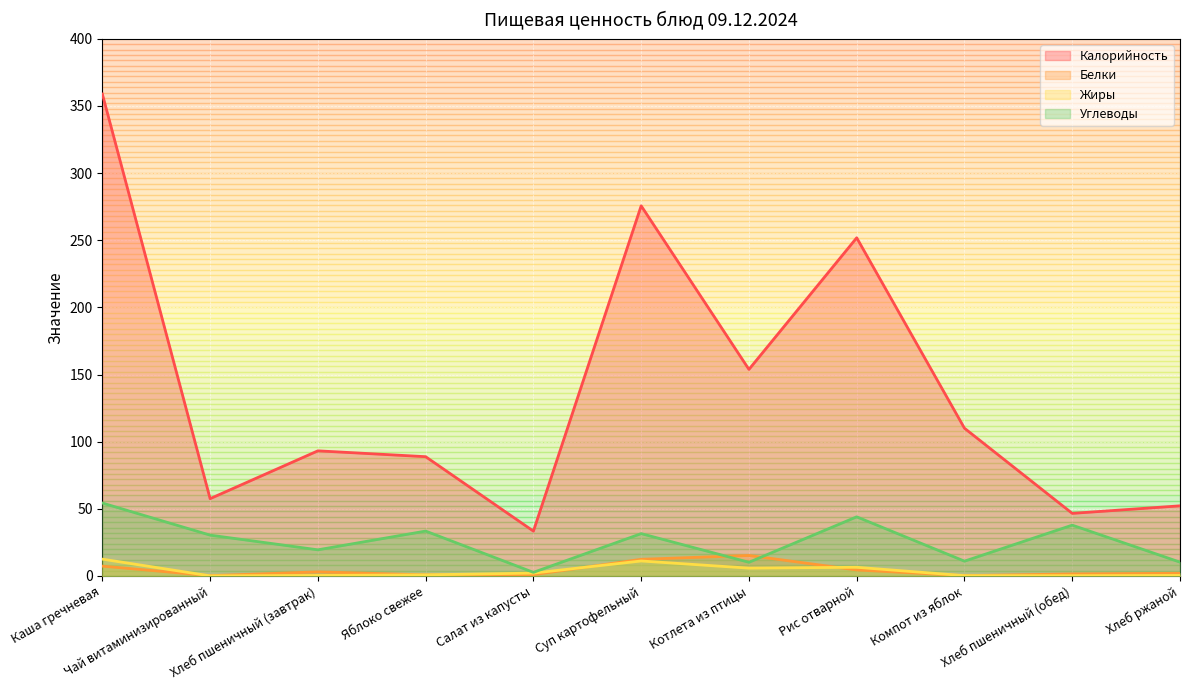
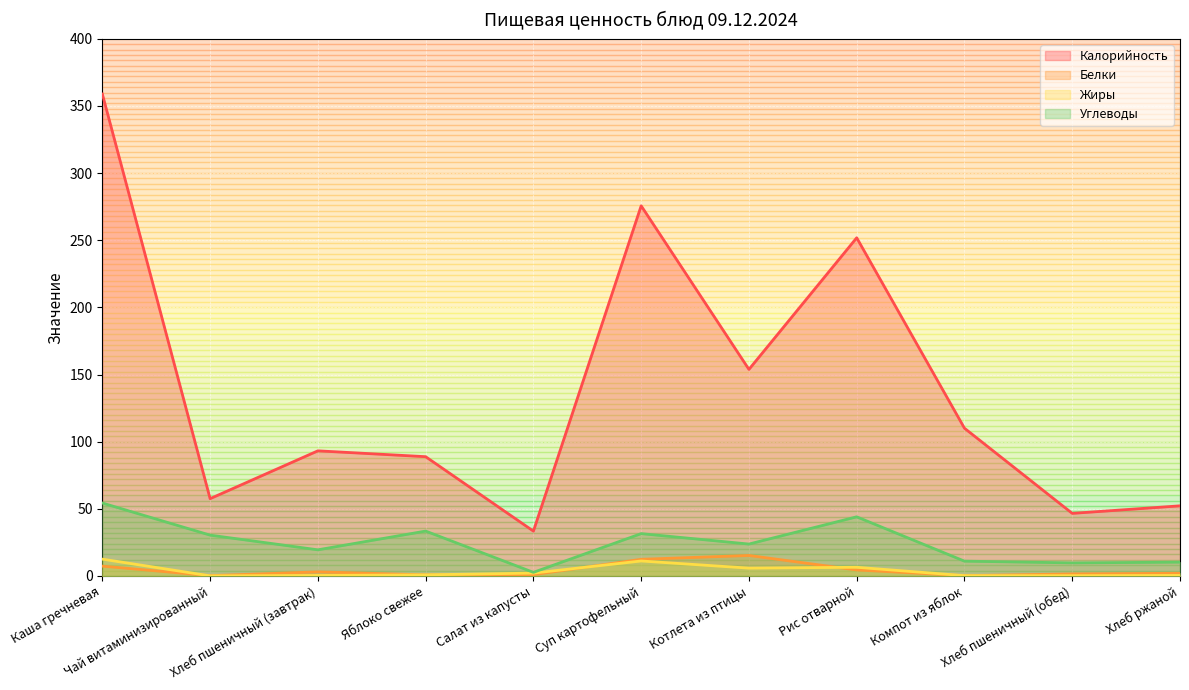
Углеводы, Котлета из птицы: 10 -> 24
Углеводы, Хлеб пшеничный (обед): 38 -> 10
